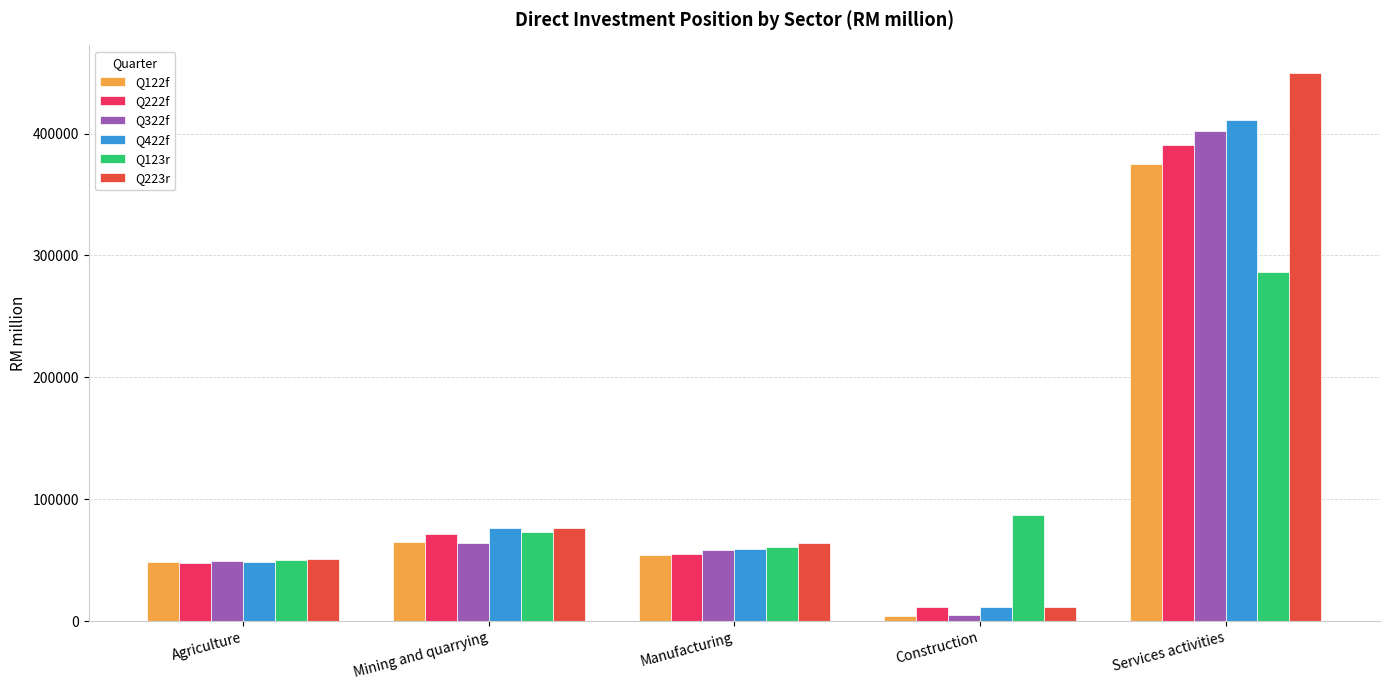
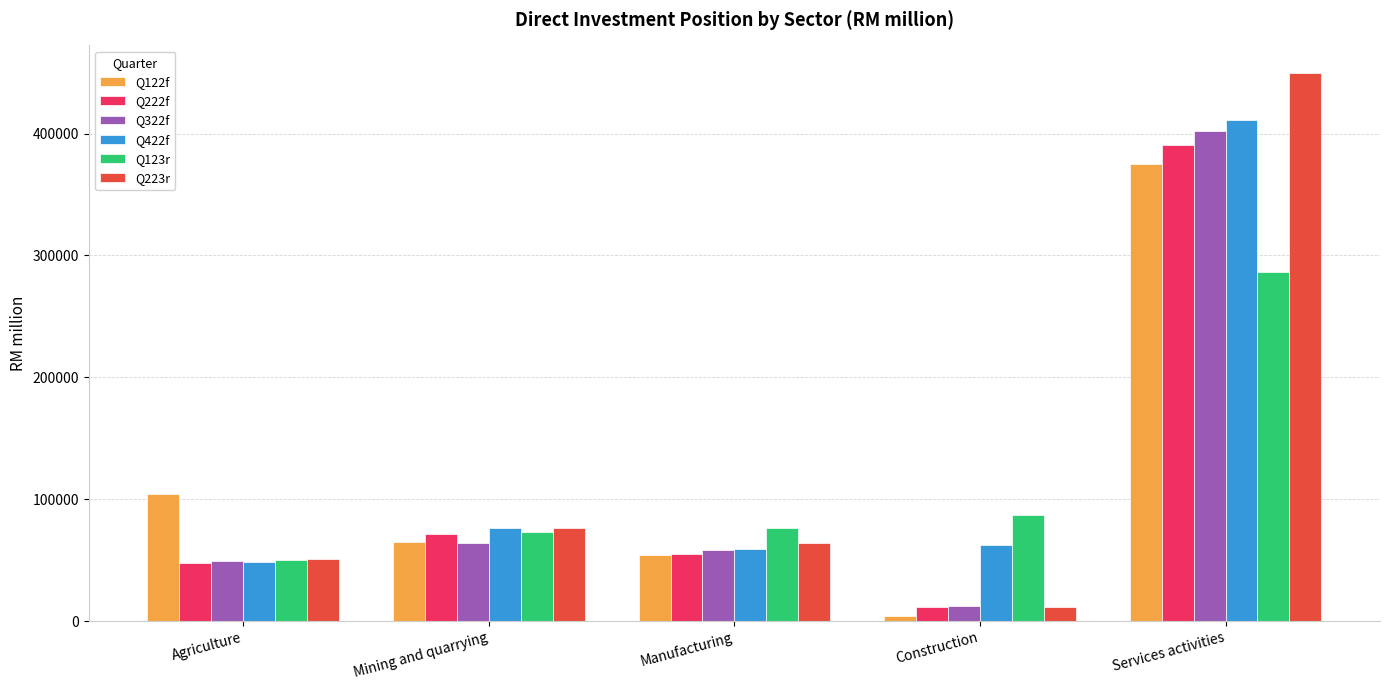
Q122f, Agriculture: 48000 -> 104000
Q123r, Manufacturing: 61000 -> 77000
Q322f, Construction: 5000 -> 12000
Q422f, Construction: 11000 -> 62000
